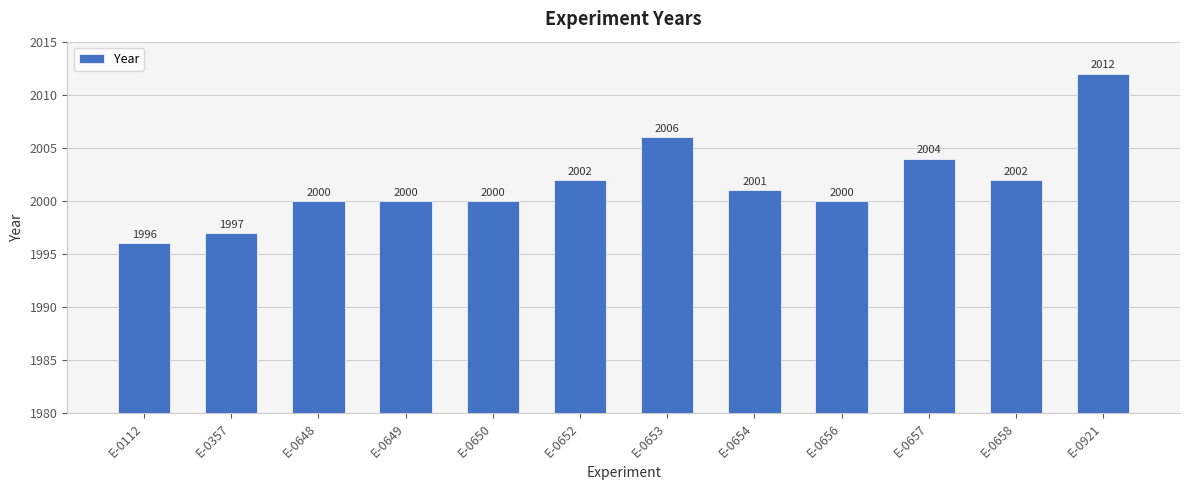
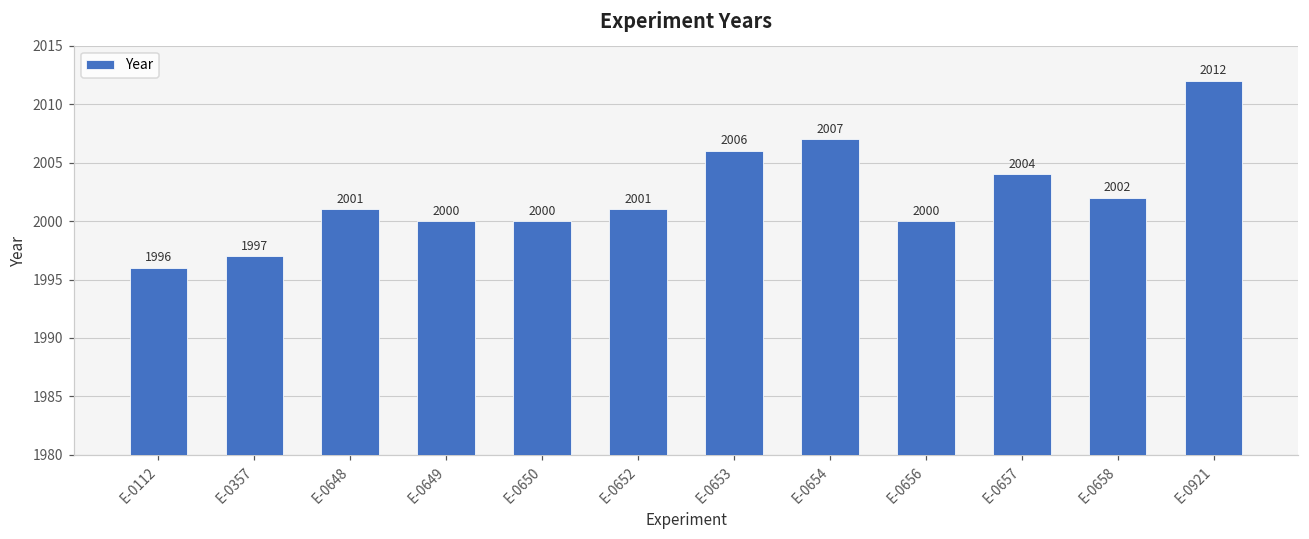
E-0648: 2000 -> 2001
E-0652: 2002 -> 2001
E-0654: 2001 -> 2007
